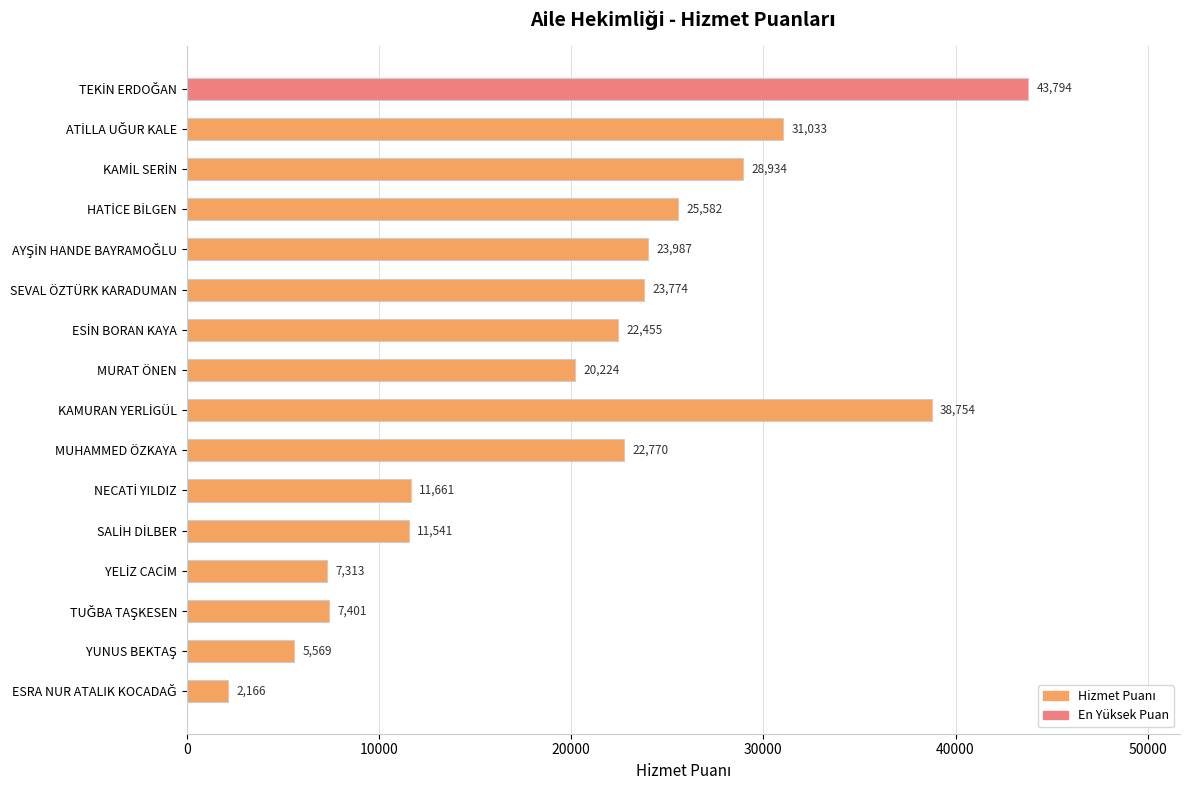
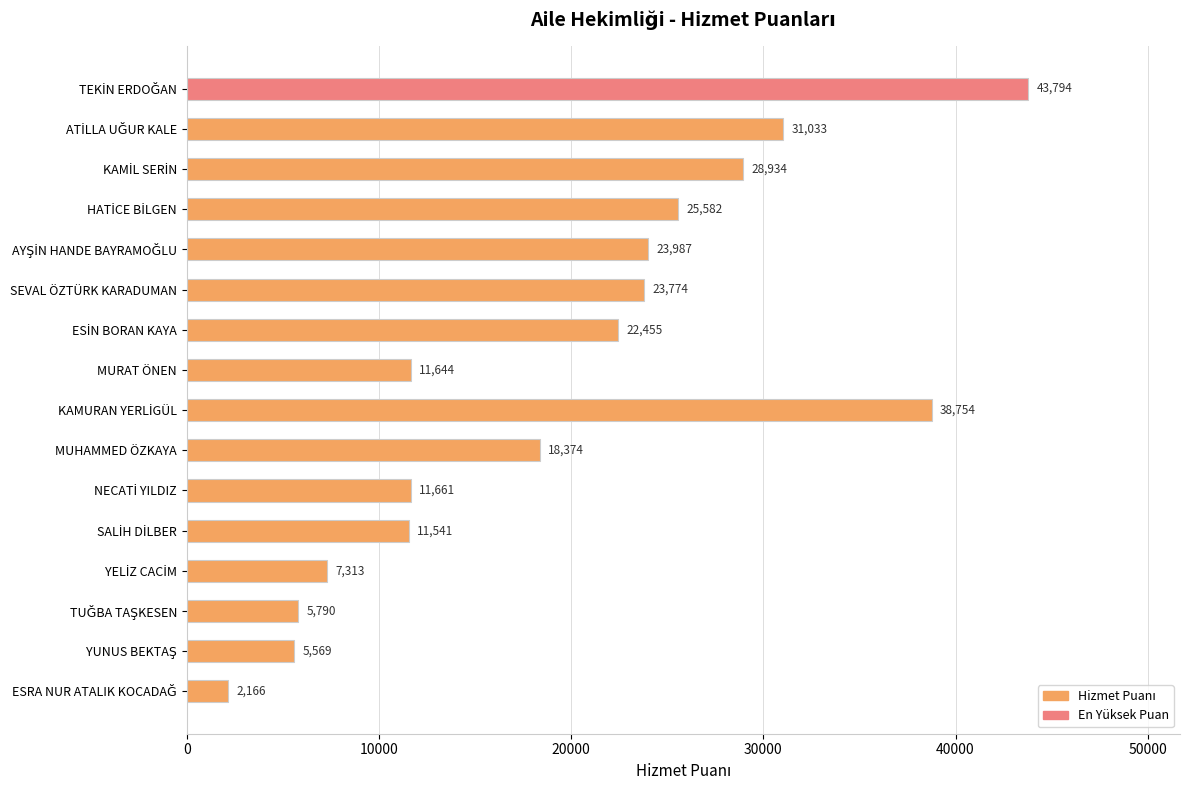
MURAT ÖNEN: 20,224 -> 11,644
MUHAMMED ÖZKAYA: 22,770 -> 18,374
TUĞBA TAŞKESEN: 7,401 -> 5,790
